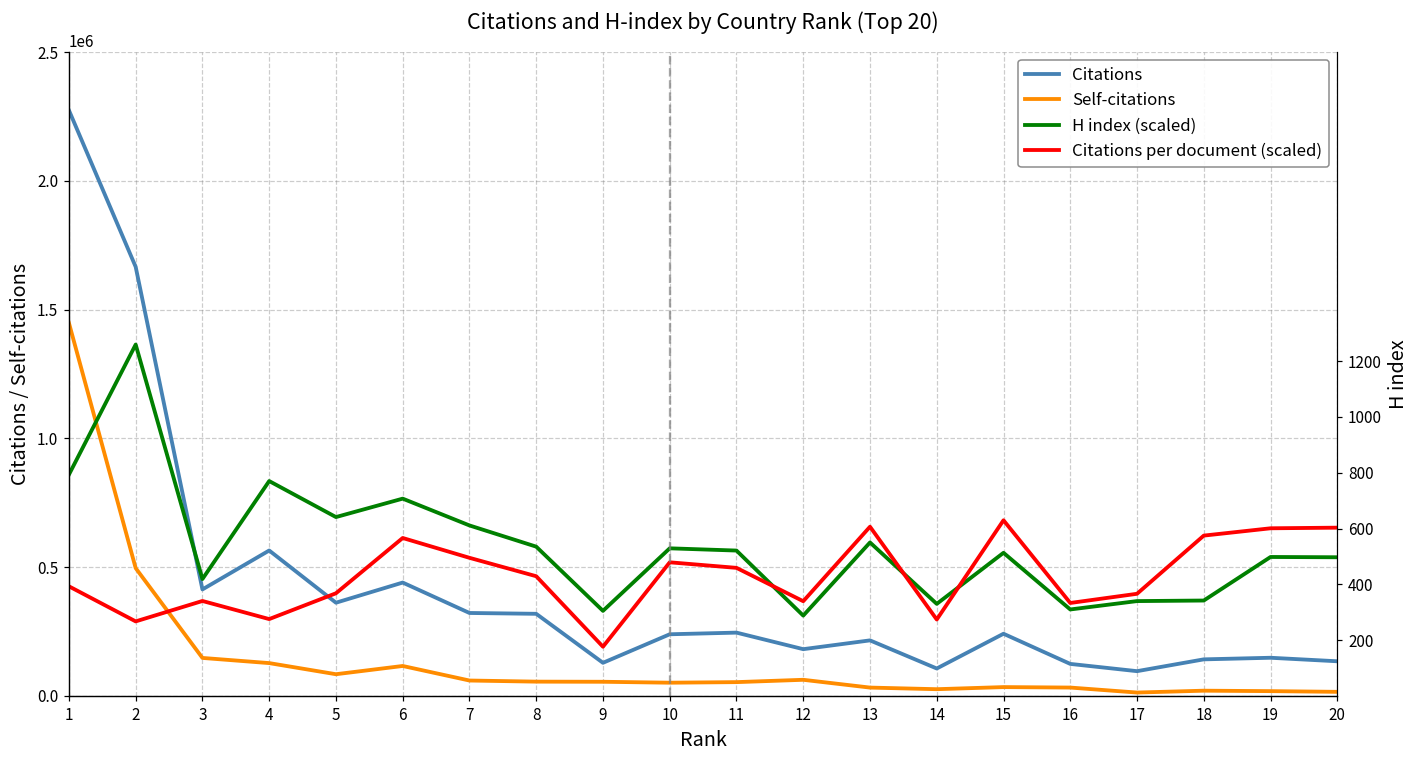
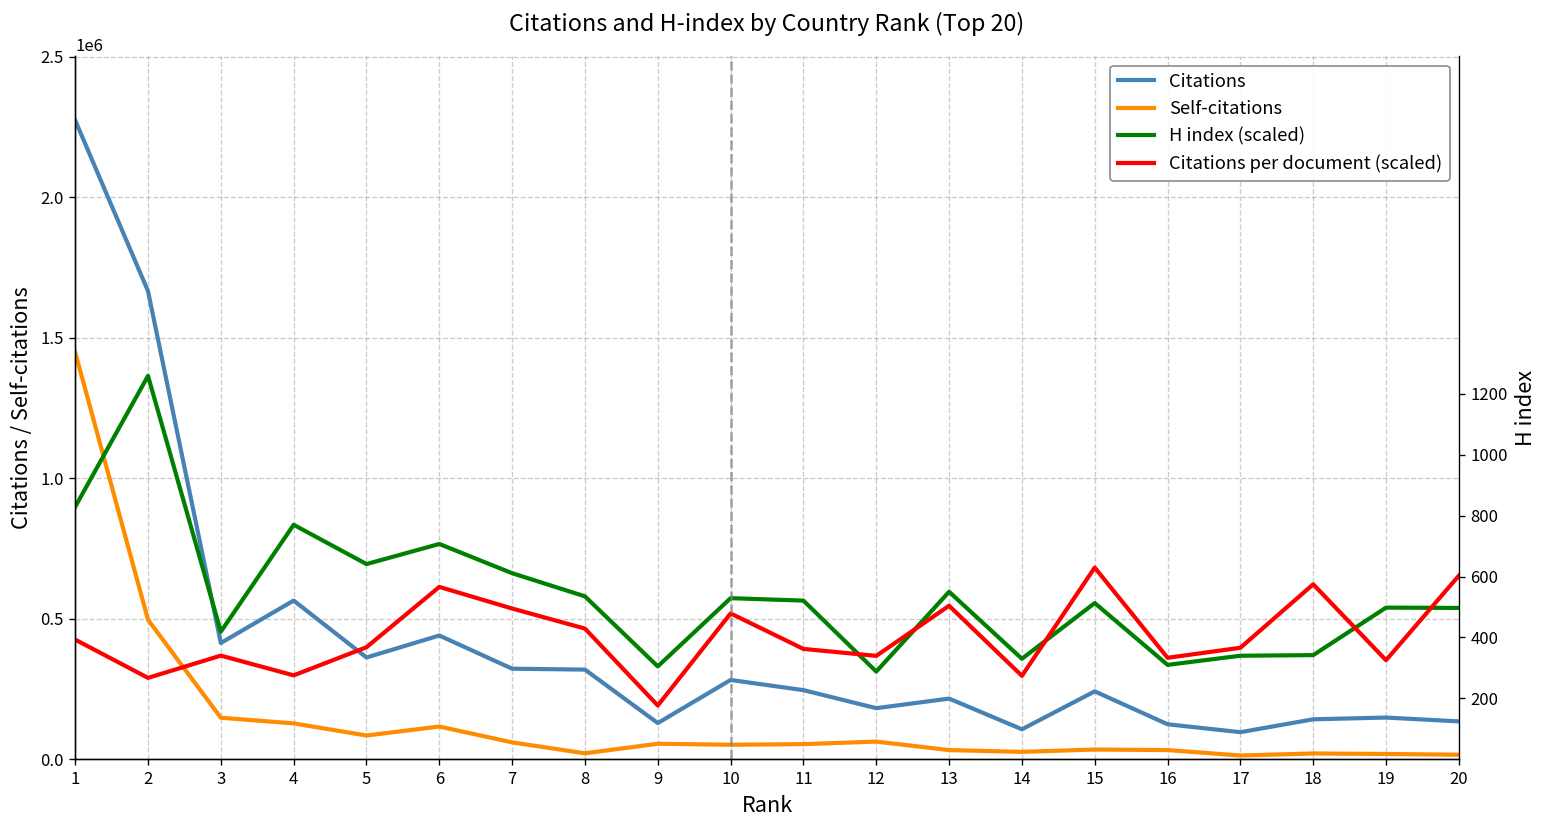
H index (scaled), 1: 860000 -> 900000
Self-citations, 8: 60000 -> 20000
Citations, 10: 240000 -> 280000
Citations per document (scaled), 11: 500000 -> 390000
Citations per document (scaled), 13: 660000 -> 550000
Citations per document (scaled), 19: 650000 -> 350000
